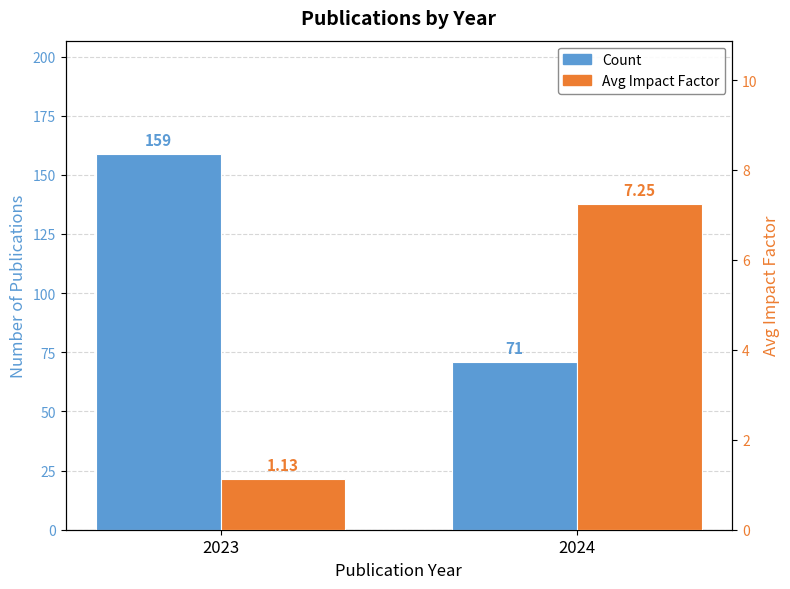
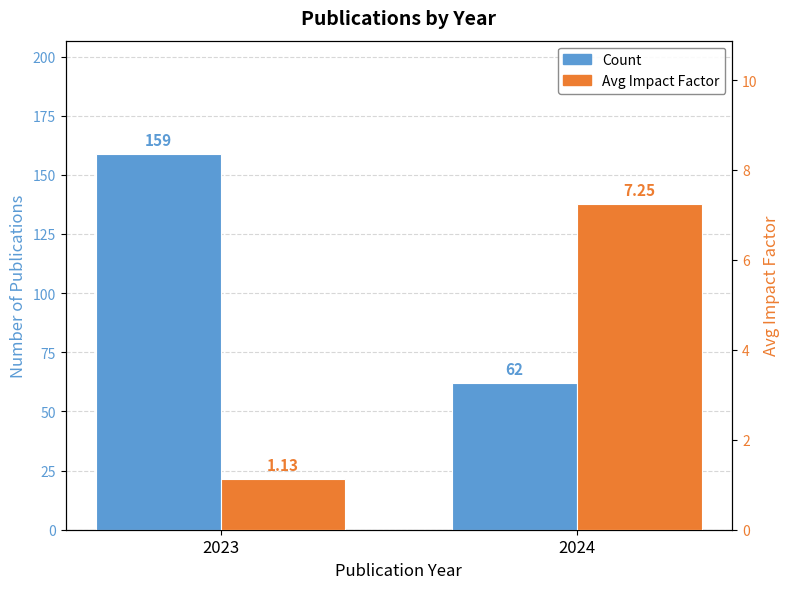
Count, 2024: 71 -> 62
